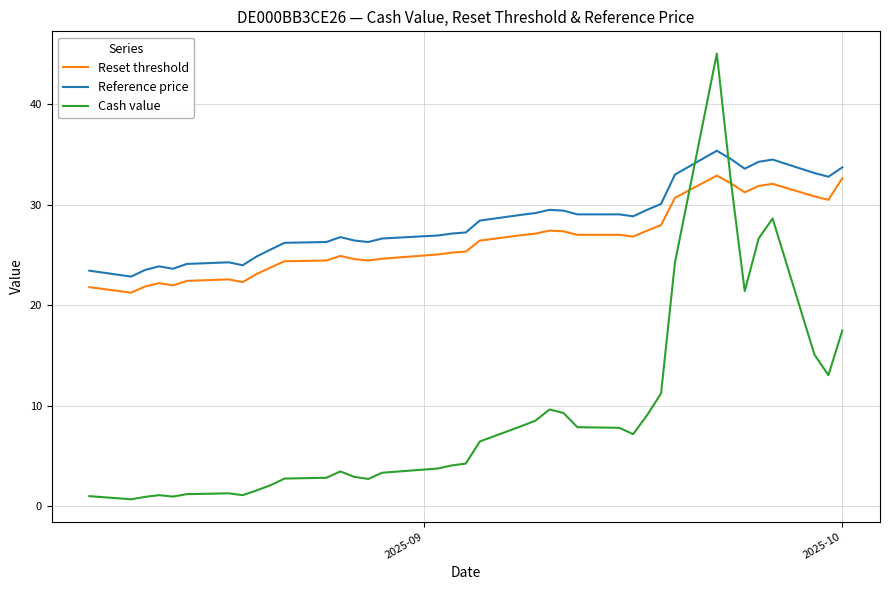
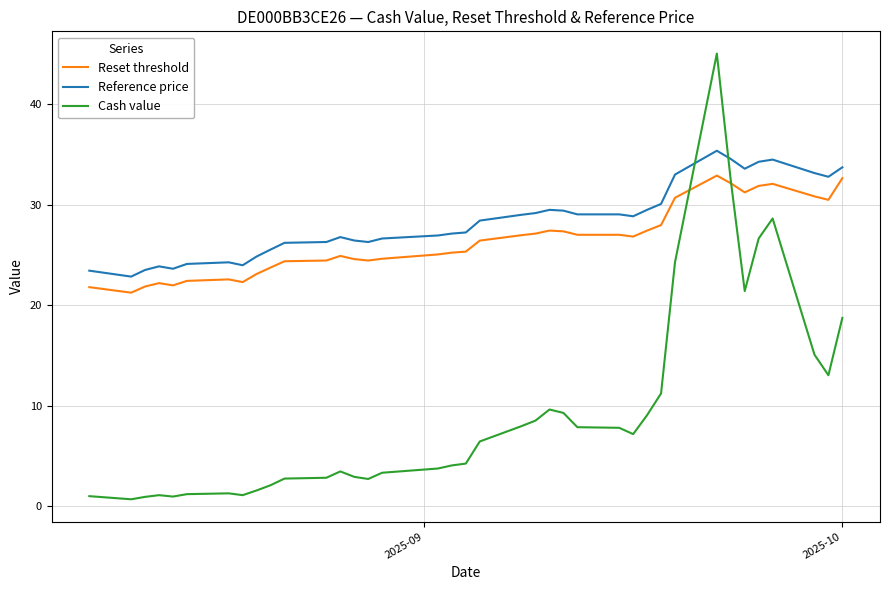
Cash value, 2025-10: 17.5 -> 18.7
